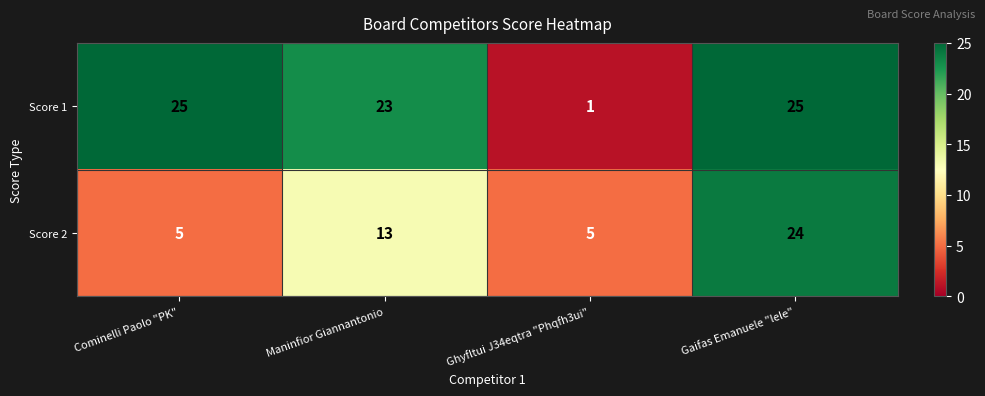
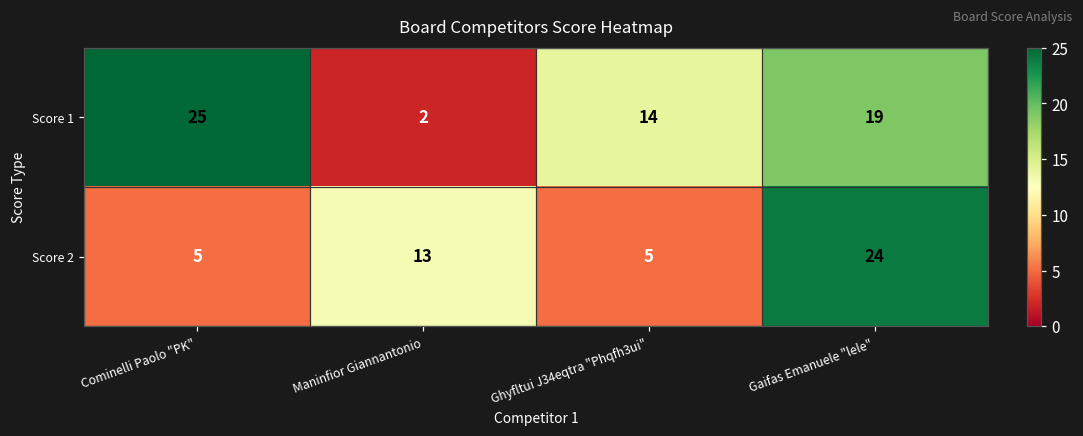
Score 1, Maninfior Giannantonio: 23 -> 2
Score 1, Ghyfltui J34eqtra "Phqfh3ui": 1 -> 14
Score 1, Gaifas Emanuele "lele": 25 -> 19
